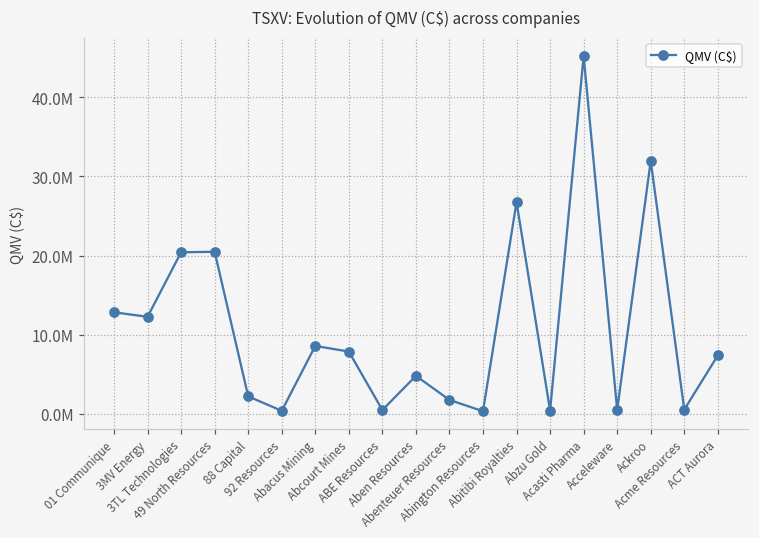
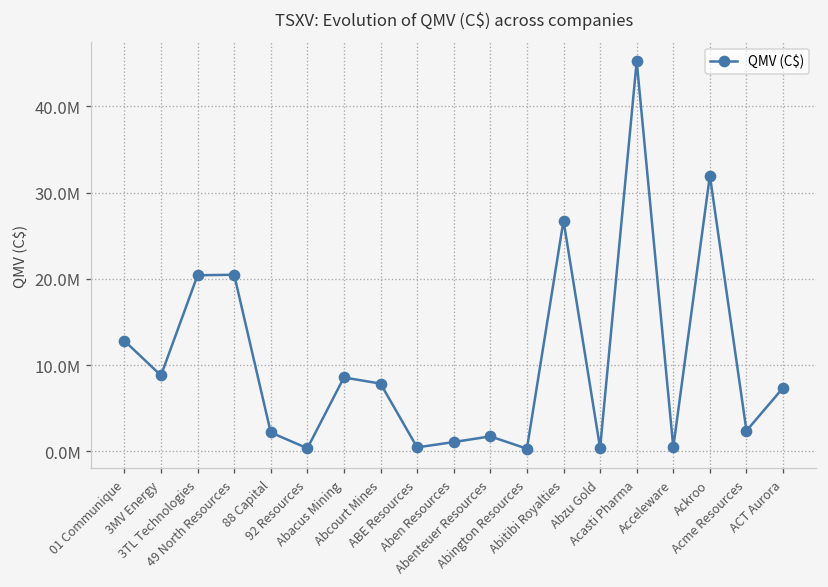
3MV Energy: 12000000 -> 9000000
Aben Resources: 5000000 -> 1000000
Acme Resources: 1000000 -> 2000000
